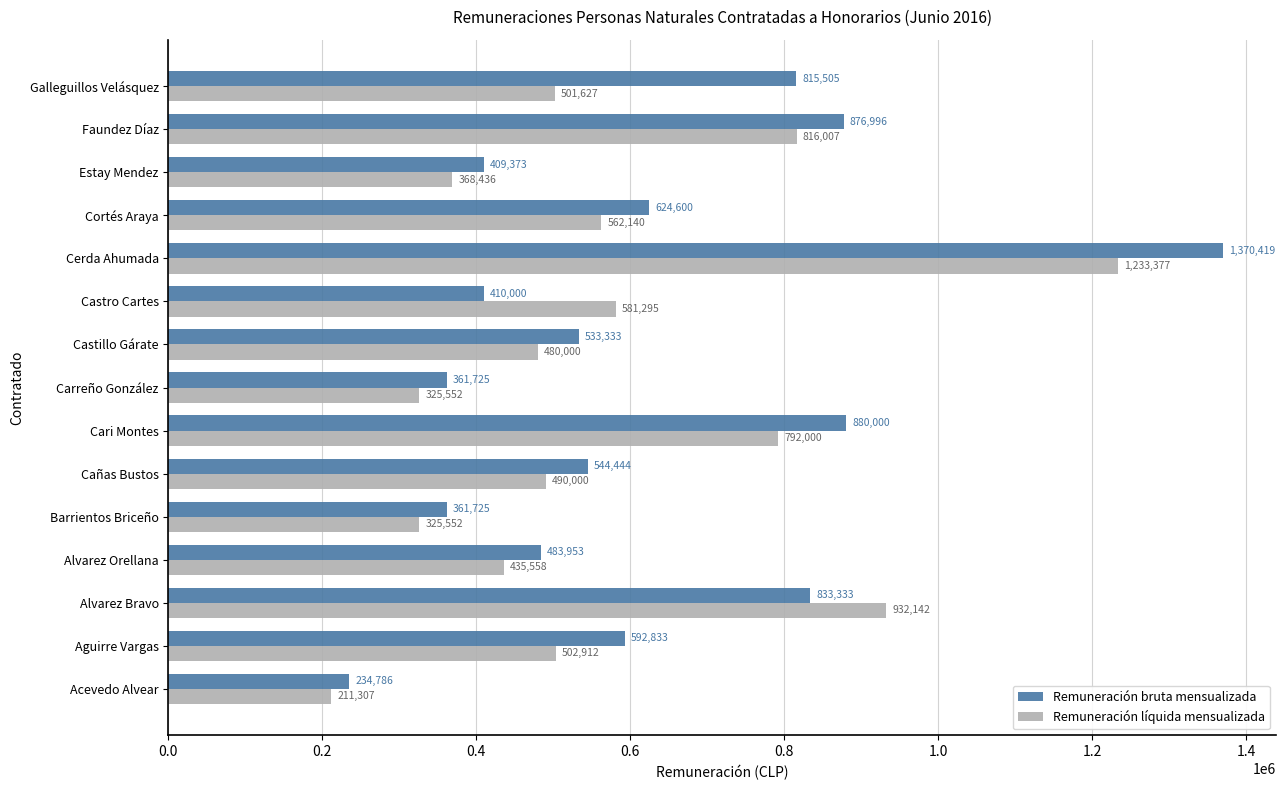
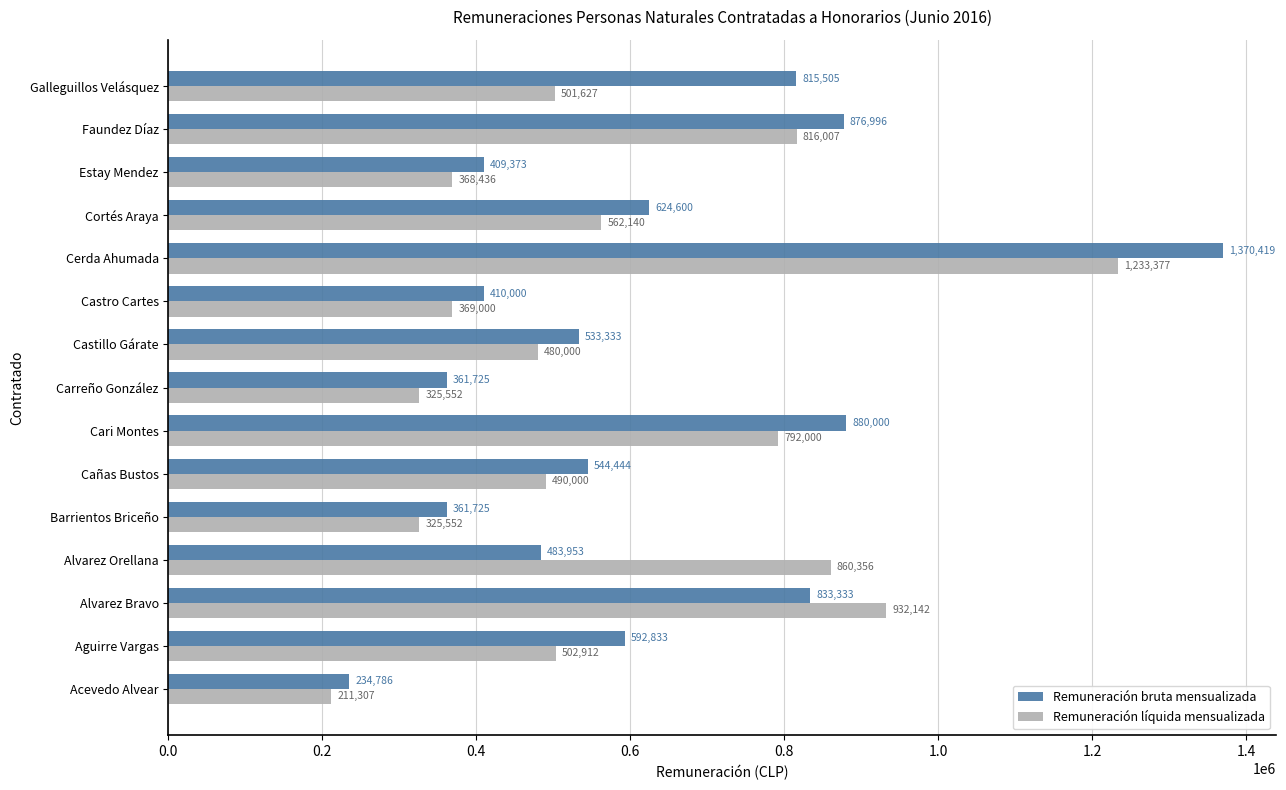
Remuneración líquida mensualizada, Castro Cartes: 581,295 -> 369,000
Remuneración líquida mensualizada, Alvarez Orellana: 435,558 -> 860,356
